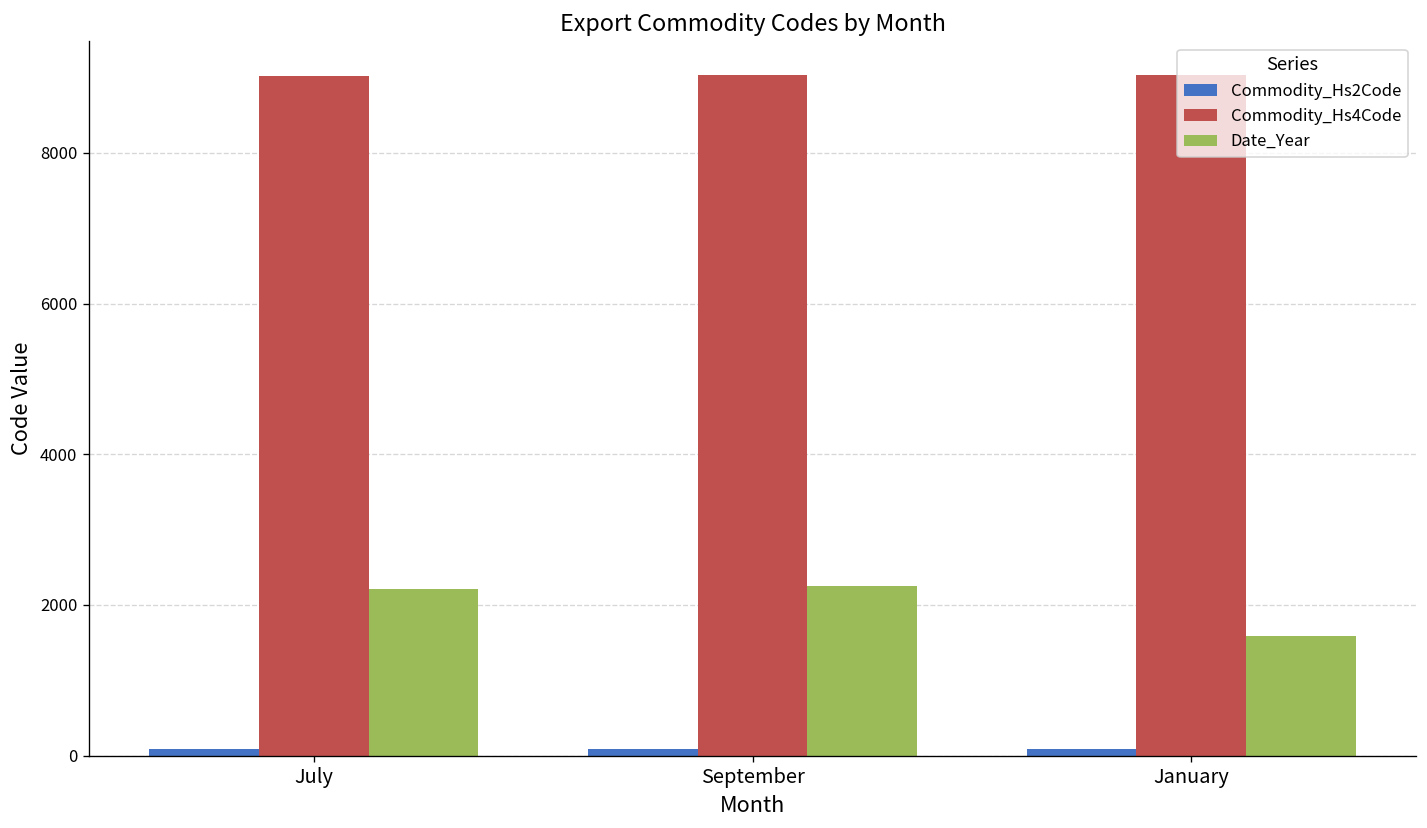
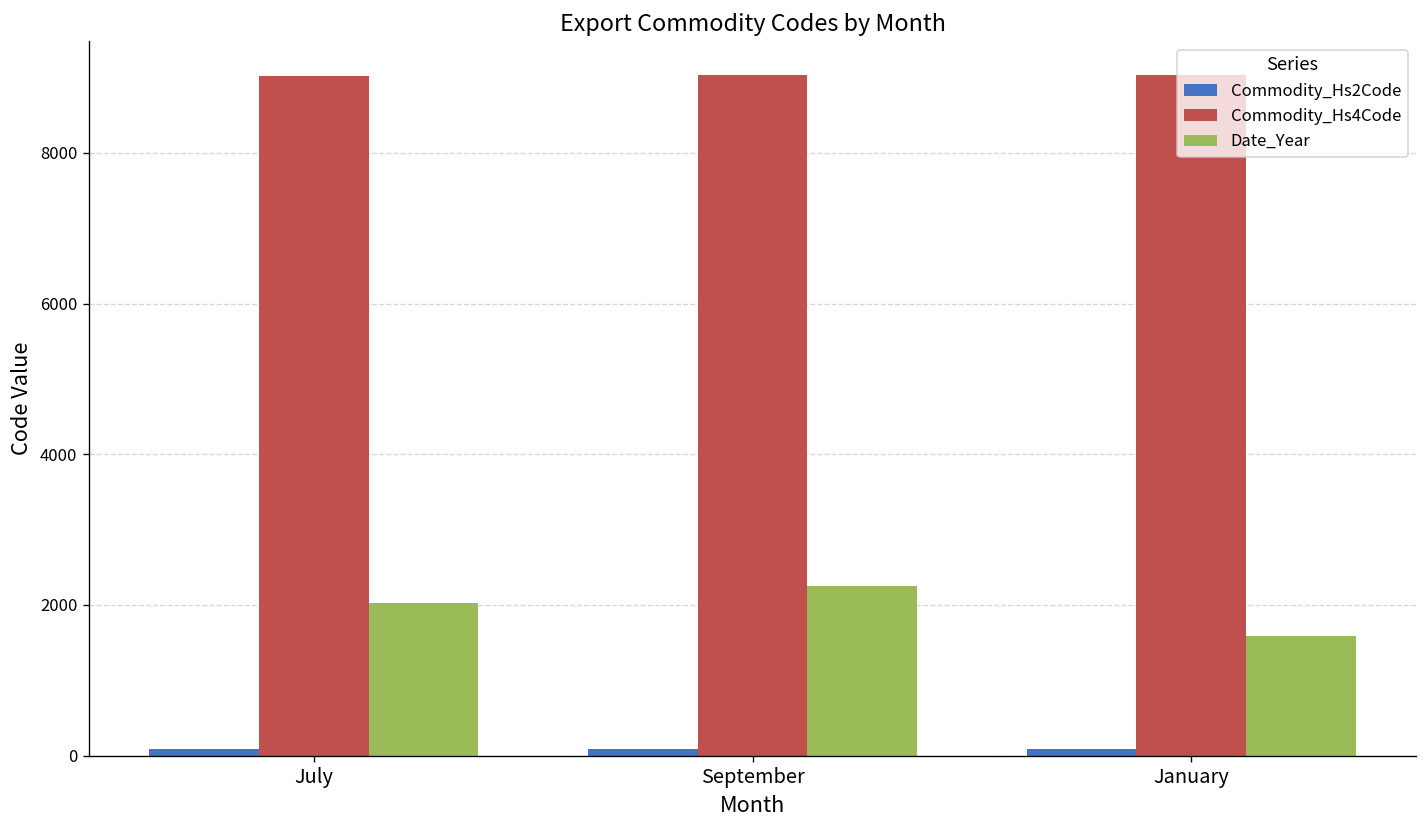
Date_Year, July: 2200 -> 2000
